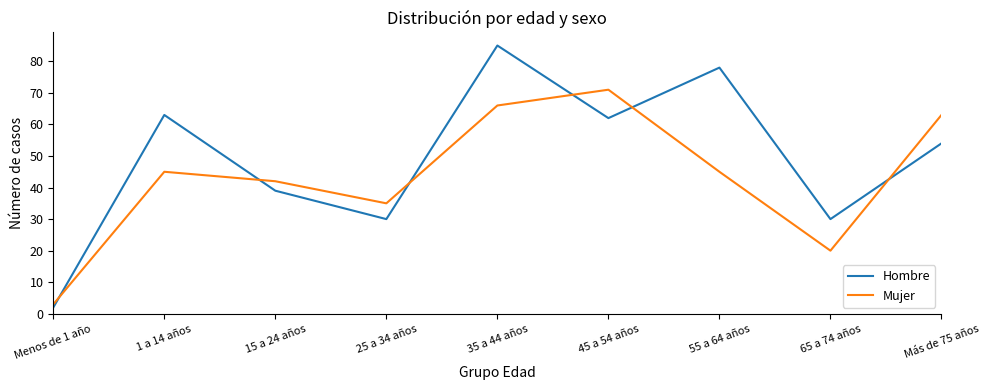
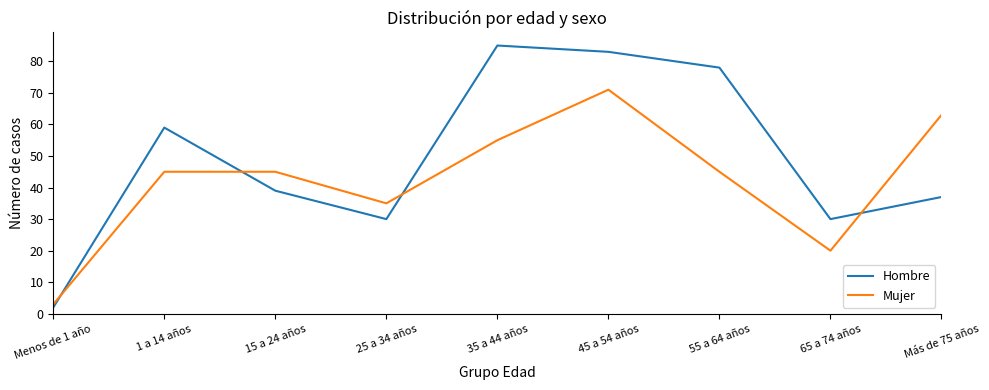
Hombre, 1 a 14 años: 63 -> 59
Mujer, 15 a 24 años: 42 -> 45
Mujer, 35 a 44 años: 66 -> 55
Hombre, 45 a 54 años: 62 -> 83
Hombre, Más de 75 años: 54 -> 37
